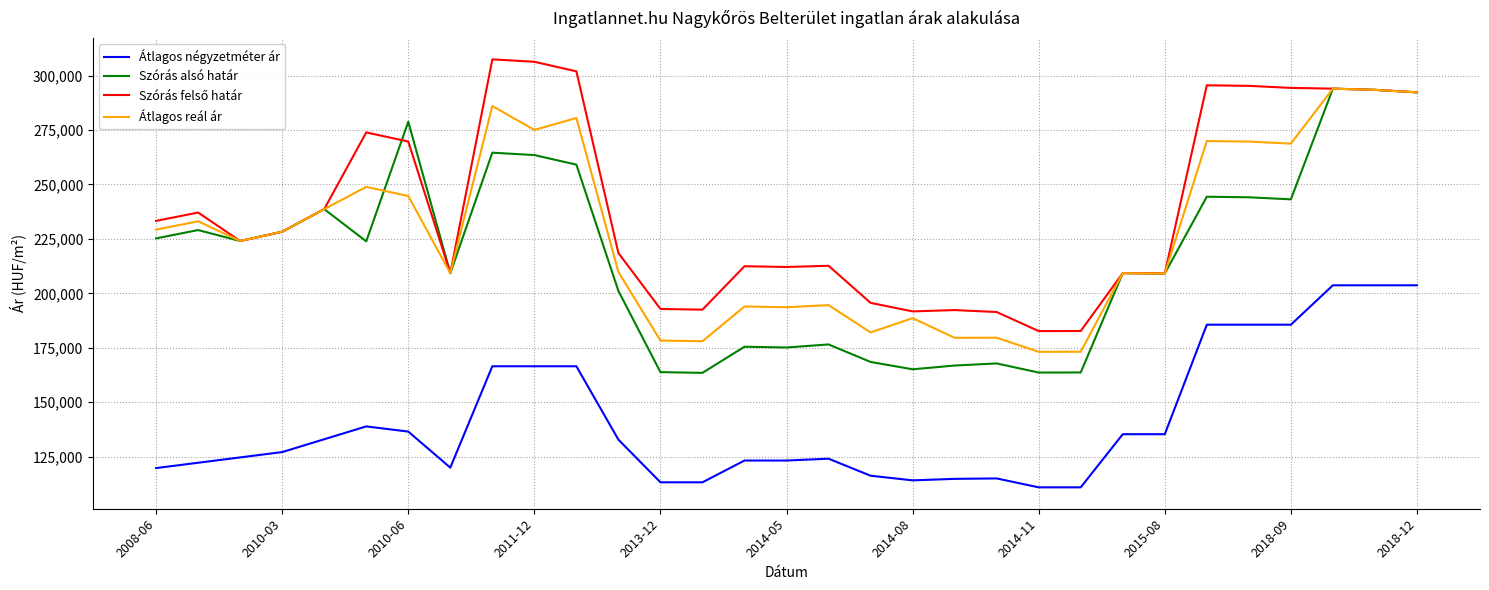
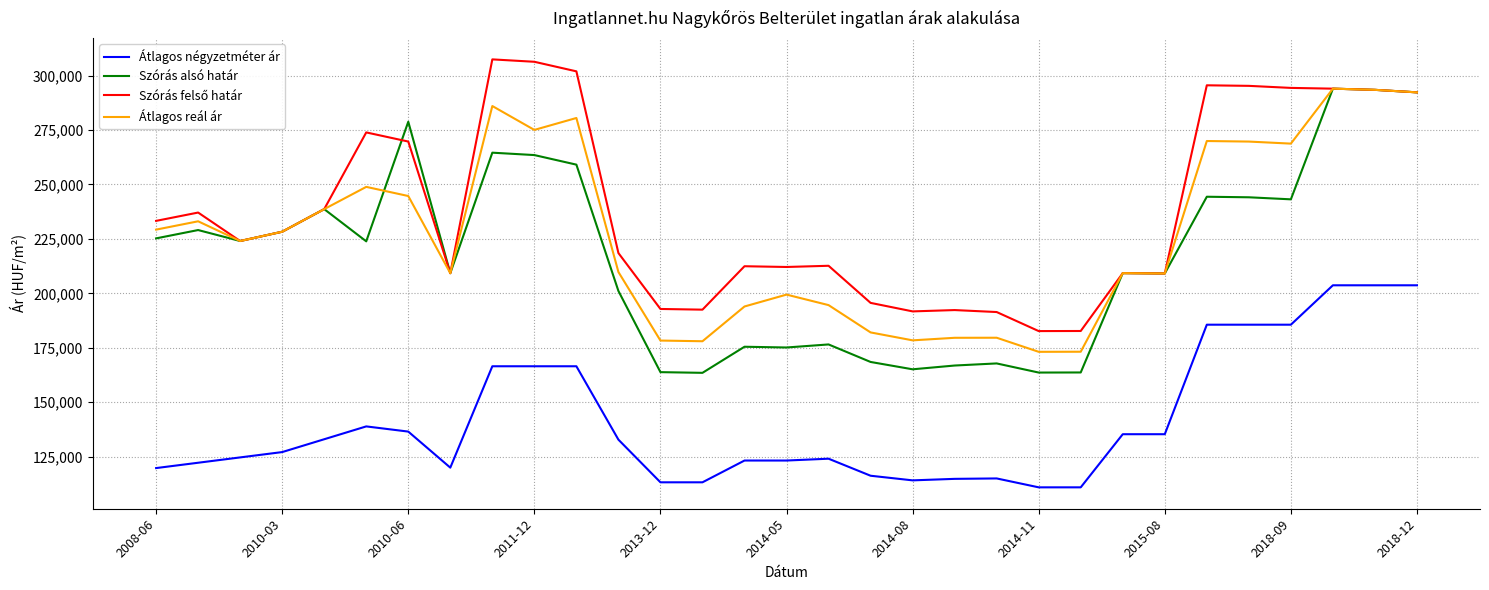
Átlagos reál ár, 2014-05: 194,000 -> 199,000
Átlagos reál ár, 2014-08: 189,000 -> 178,000
